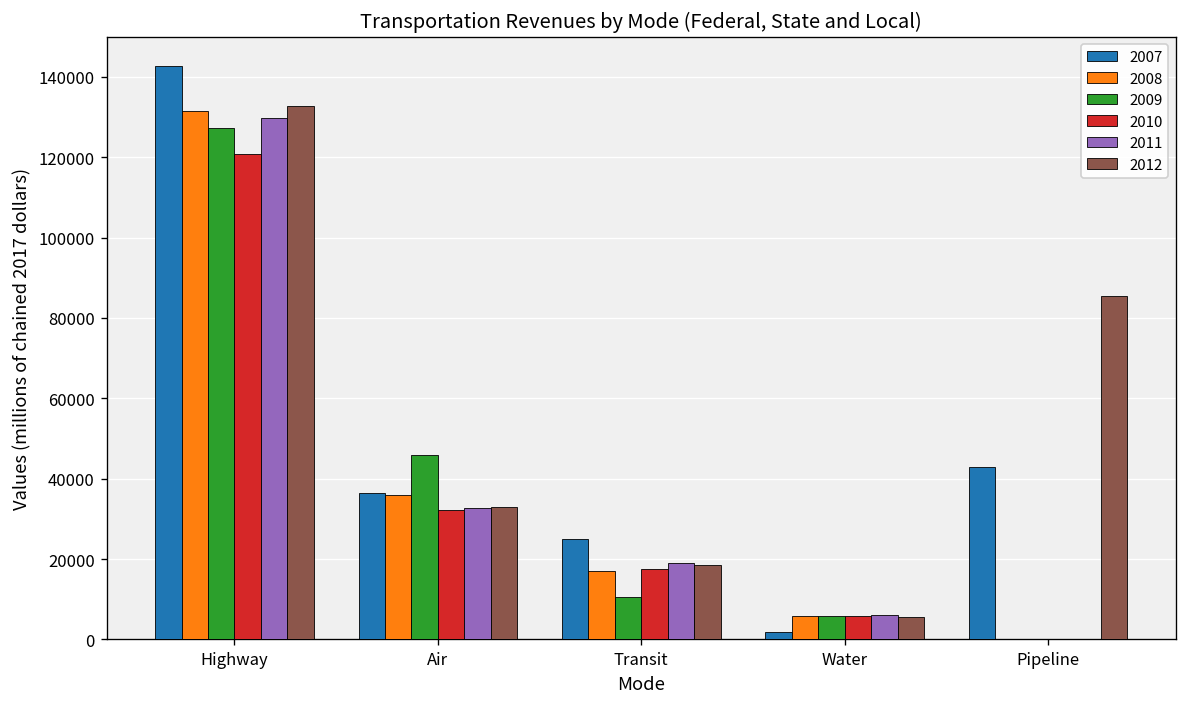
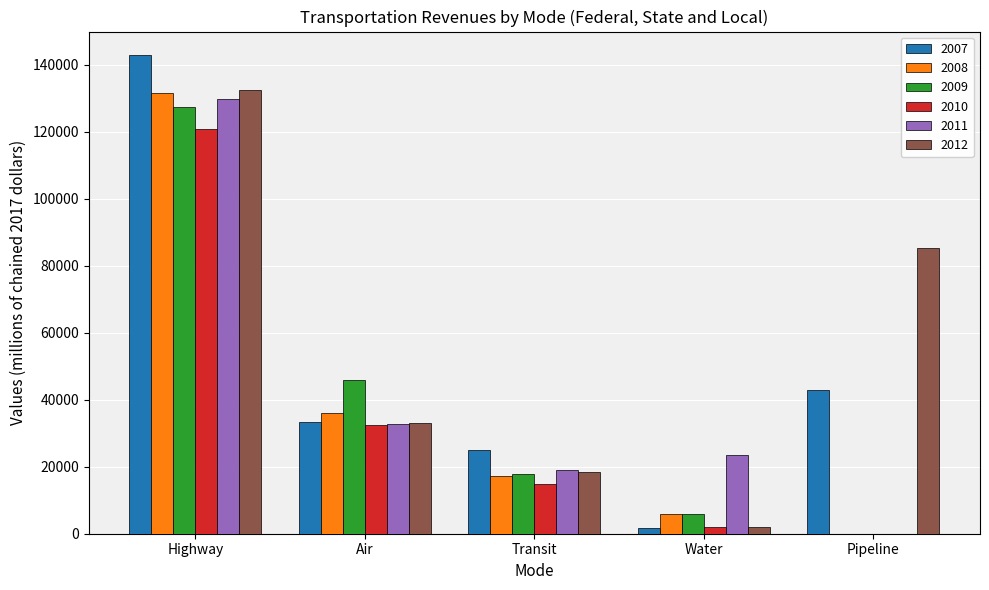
2007, Air: 36000 -> 33000
2009, Transit: 10000 -> 18000
2010, Transit: 18000 -> 15000
2010, Water: 6000 -> 2000
2011, Water: 6000 -> 23000
2012, Water: 6000 -> 2000
